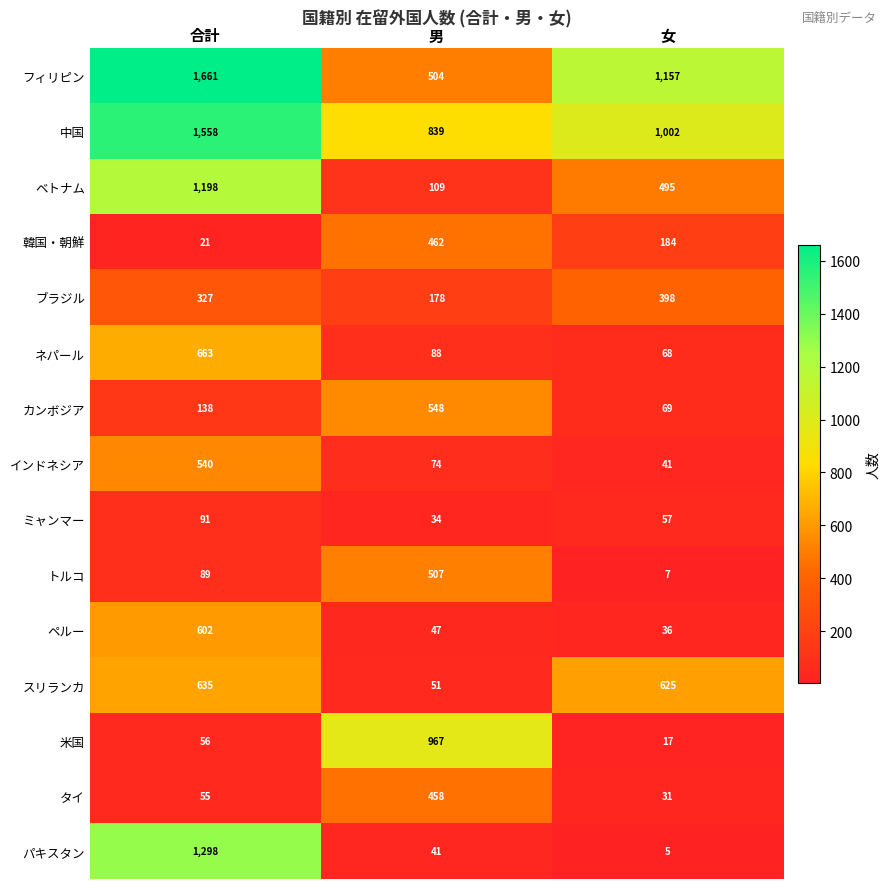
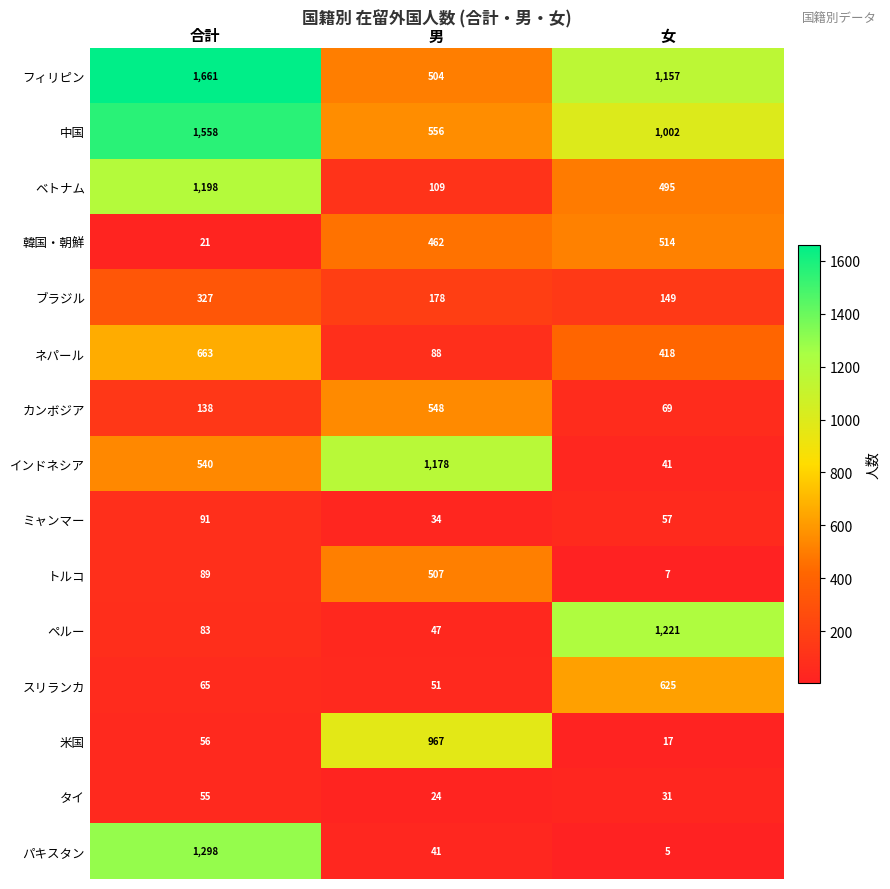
中国, 男: 839 -> 556
韓国・朝鮮, 女: 184 -> 514
ブラジル, 女: 398 -> 149
ネパール, 女: 68 -> 418
インドネシア, 男: 74 -> 1,178
ペルー, 合計: 602 -> 83
ペルー, 女: 36 -> 1,221
スリランカ, 合計: 635 -> 65
タイ, 男: 458 -> 24
